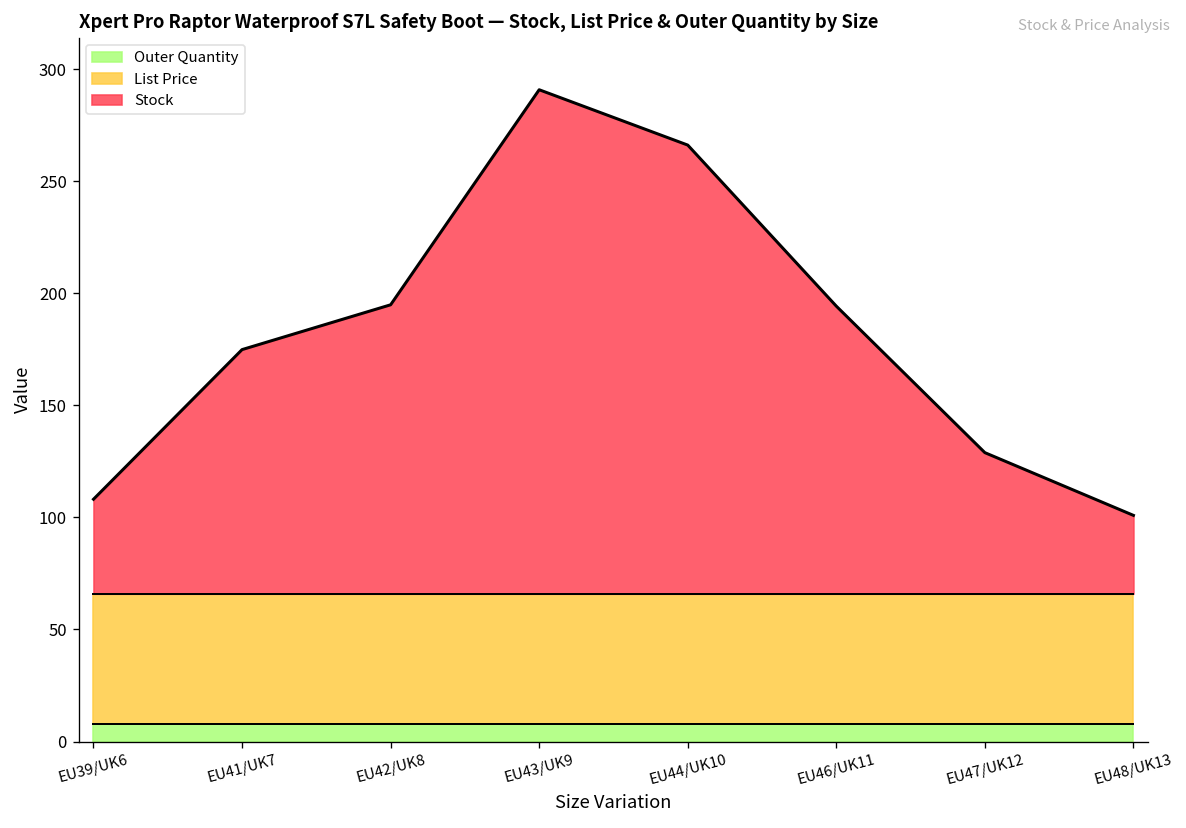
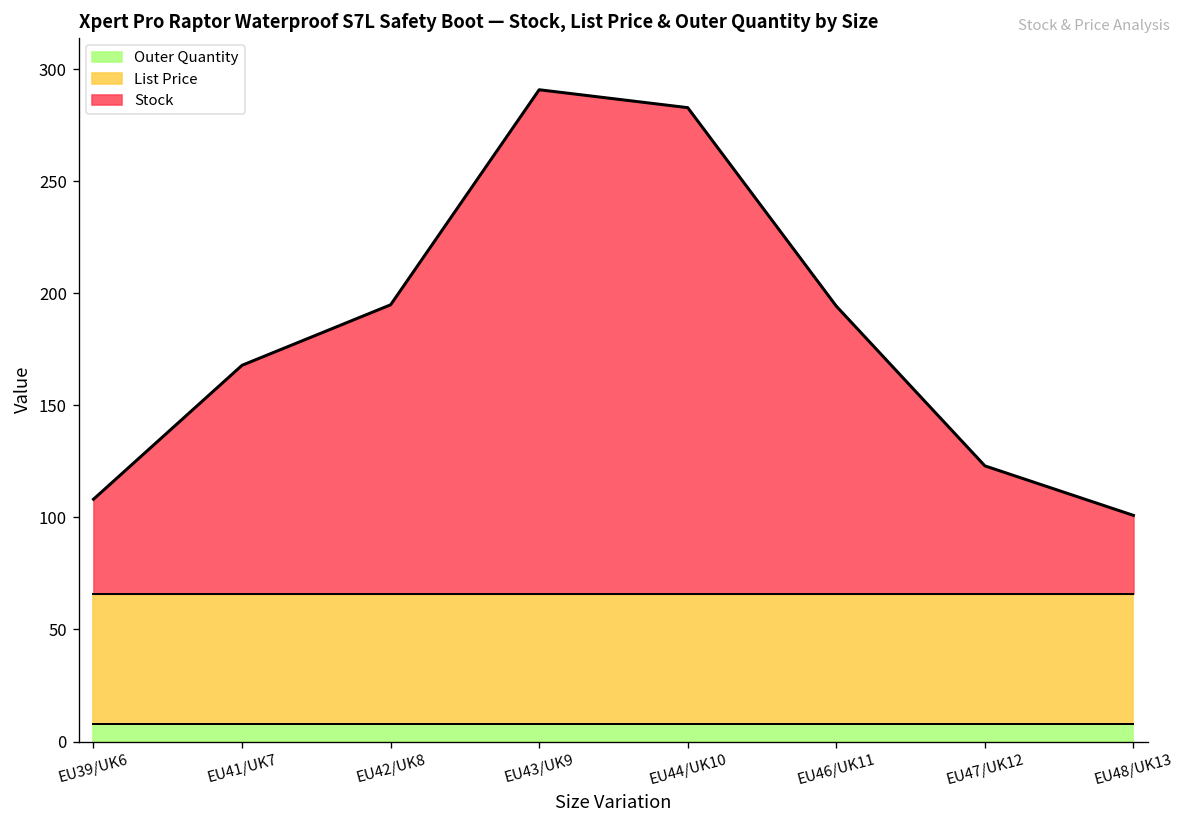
Stock, EU41/UK7: 175 -> 168
Stock, EU44/UK10: 266 -> 283
Stock, EU47/UK12: 129 -> 123
